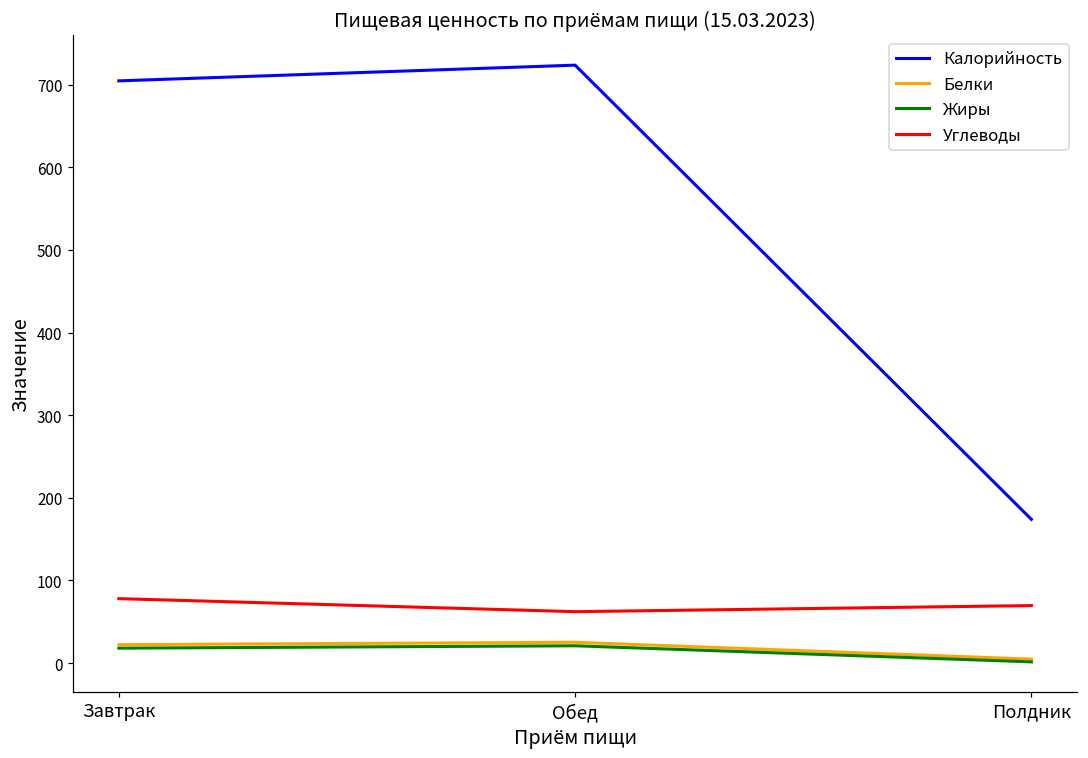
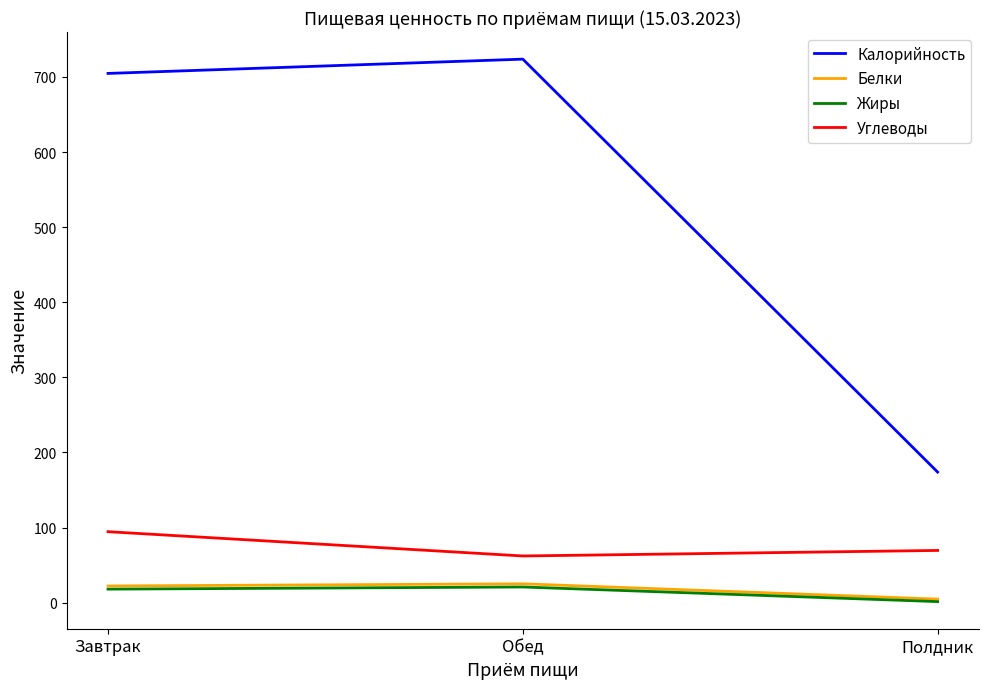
Углеводы, Завтрак: 80 -> 90
